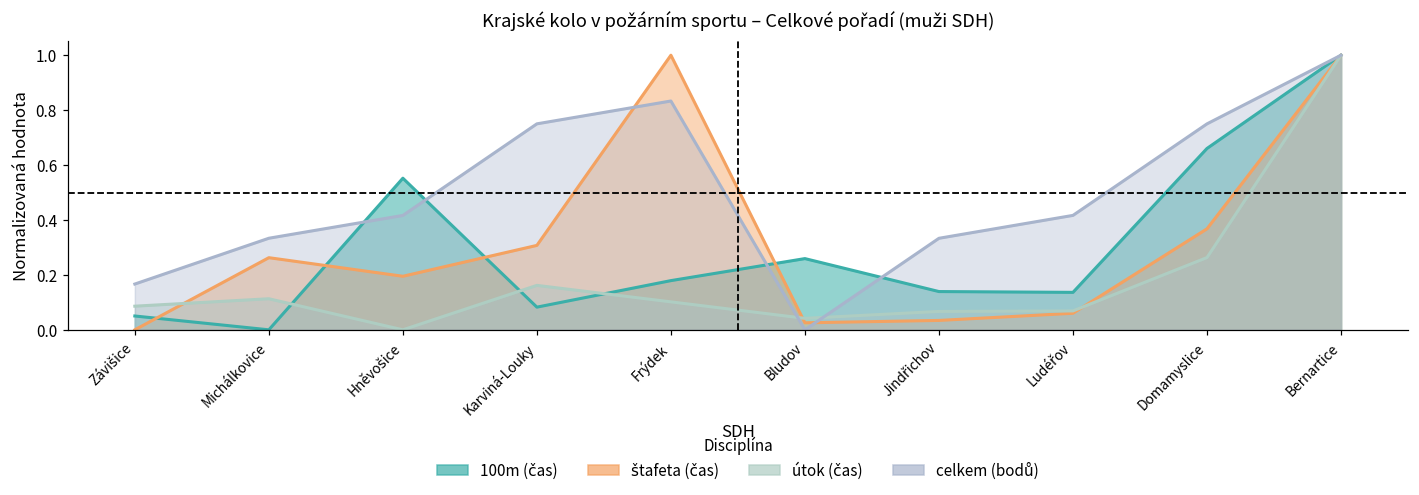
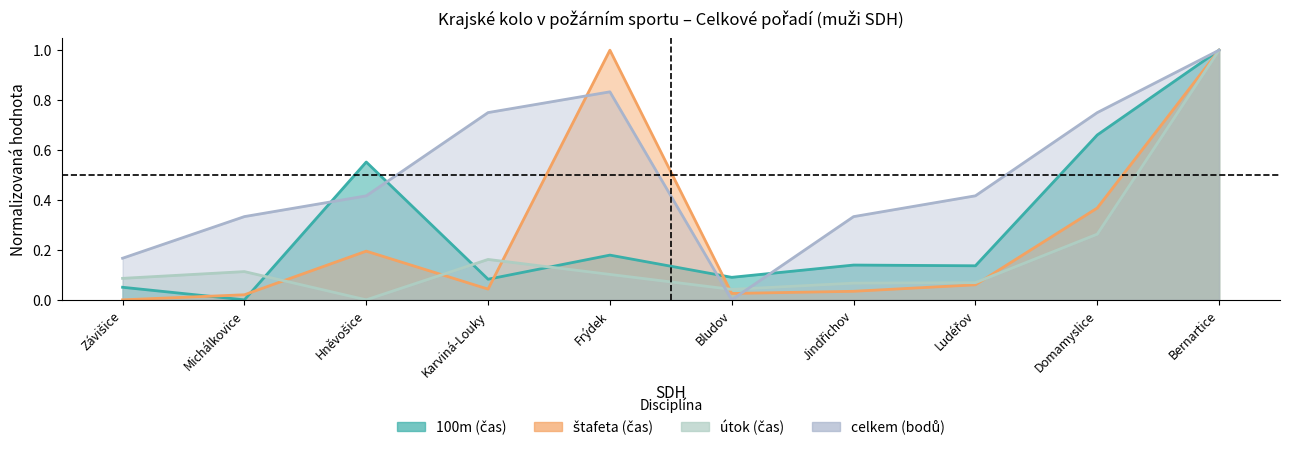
štafeta (čas), Michálkovice: 0.26 -> 0.02
štafeta (čas), Karviná-Louky: 0.31 -> 0.04
100m (čas), Bludov: 0.26 -> 0.09
